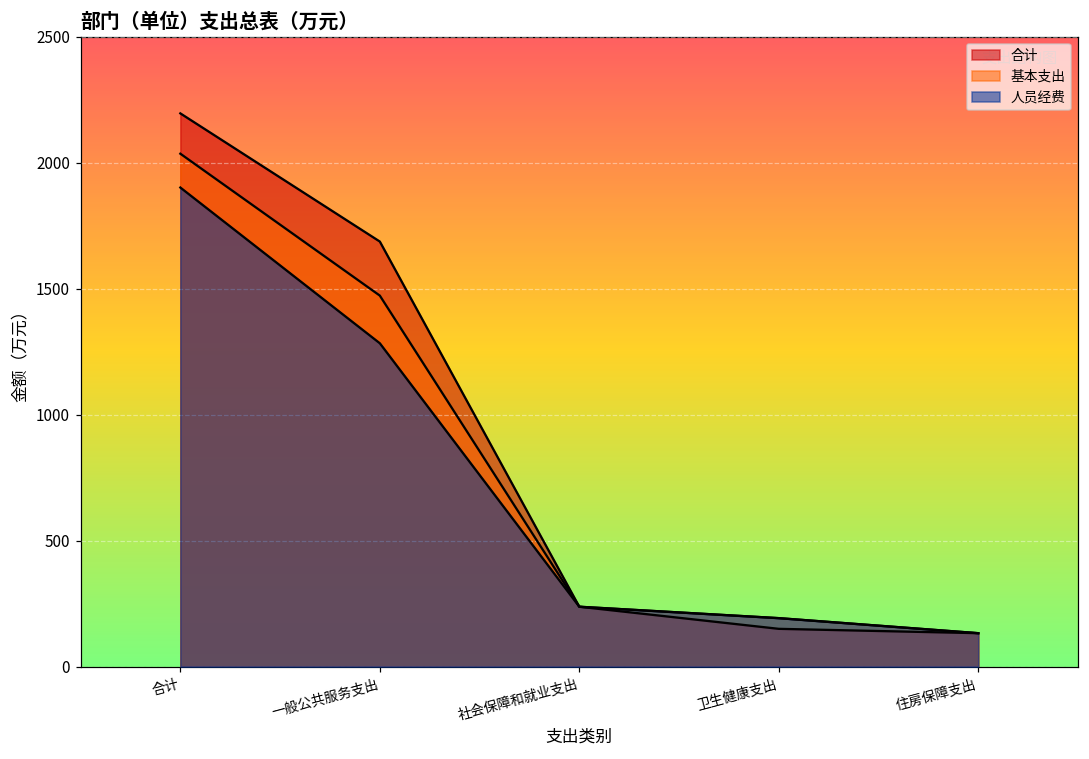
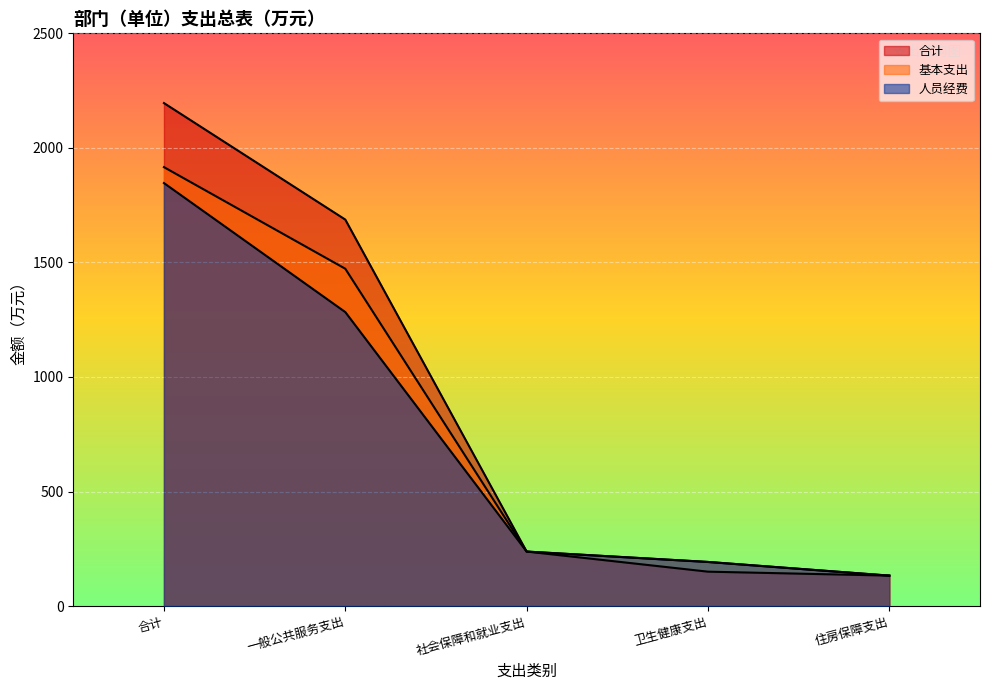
基本支出, 合计: 2040 -> 1920
人员经费, 合计: 1900 -> 1850
